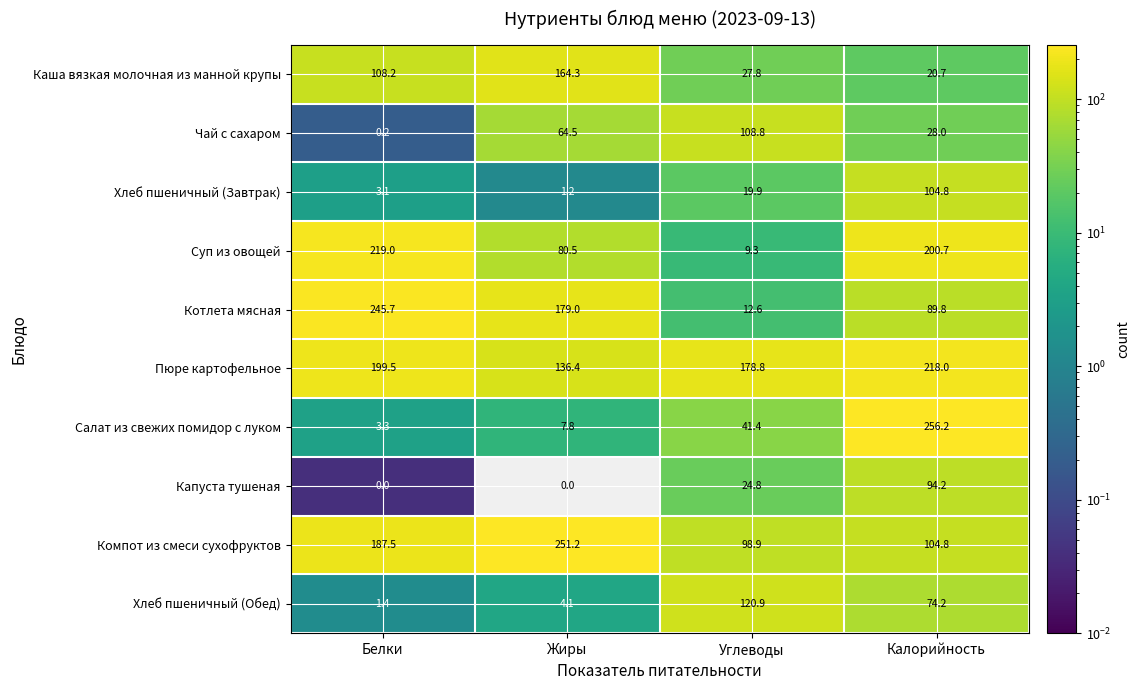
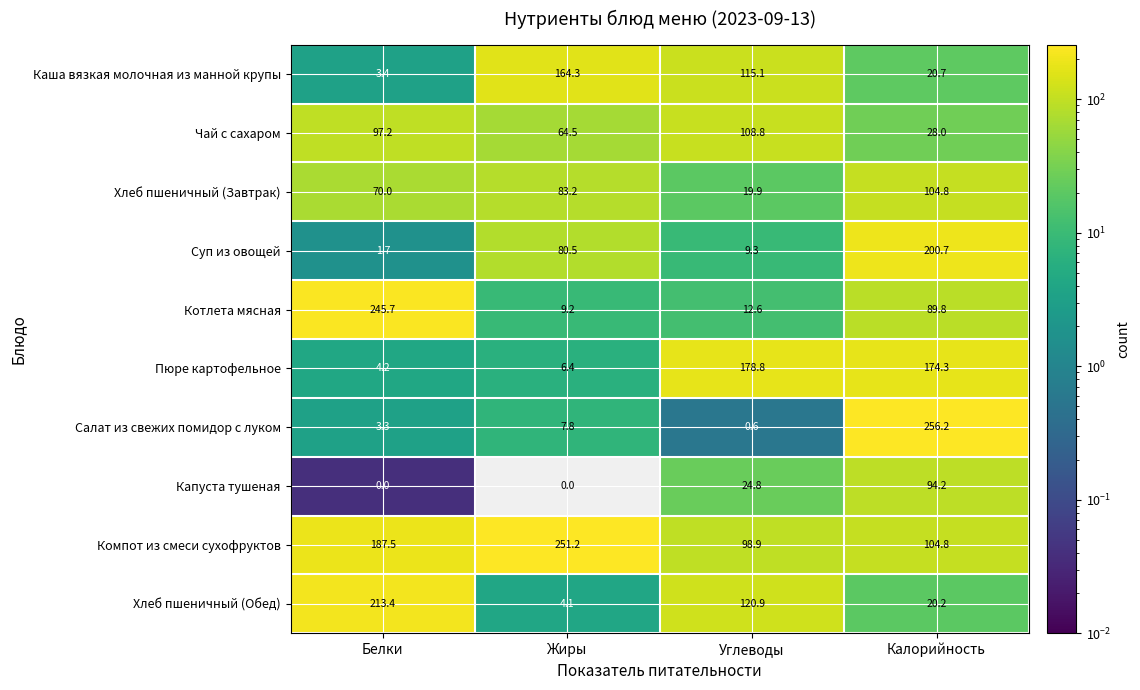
Каша вязкая молочная из манной крупы, Белки: 108.2 -> 3.4
Каша вязкая молочная из манной крупы, Углеводы: 27.8 -> 115.1
Чай с сахаром, Белки: 0.2 -> 97.2
Хлеб пшеничный (Завтрак), Белки: 3.1 -> 70.0
Хлеб пшеничный (Завтрак), Жиры: 1.2 -> 83.2
Суп из овощей, Белки: 219.0 -> 1.7
Котлета мясная, Жиры: 179.0 -> 9.2
Пюре картофельное, Белки: 199.5 -> 4.2
Пюре картофельное, Жиры: 136.4 -> 6.4
Пюре картофельное, Калорийность: 218.0 -> 174.3
Салат из свежих помидор с луком, Углеводы: 41.4 -> 0.6
Хлеб пшеничный (Обед), Белки: 1.4 -> 213.4
Хлеб пшеничный (Обед), Калорийность: 74.2 -> 20.2
